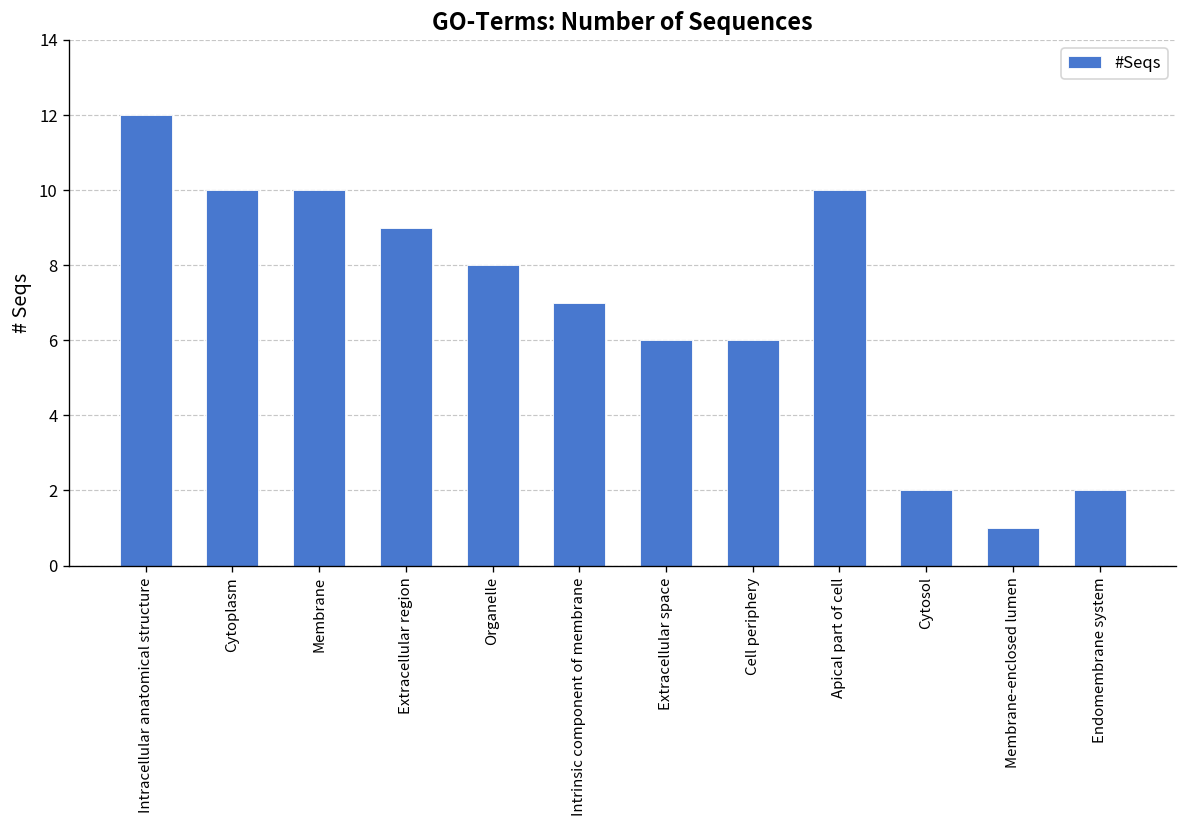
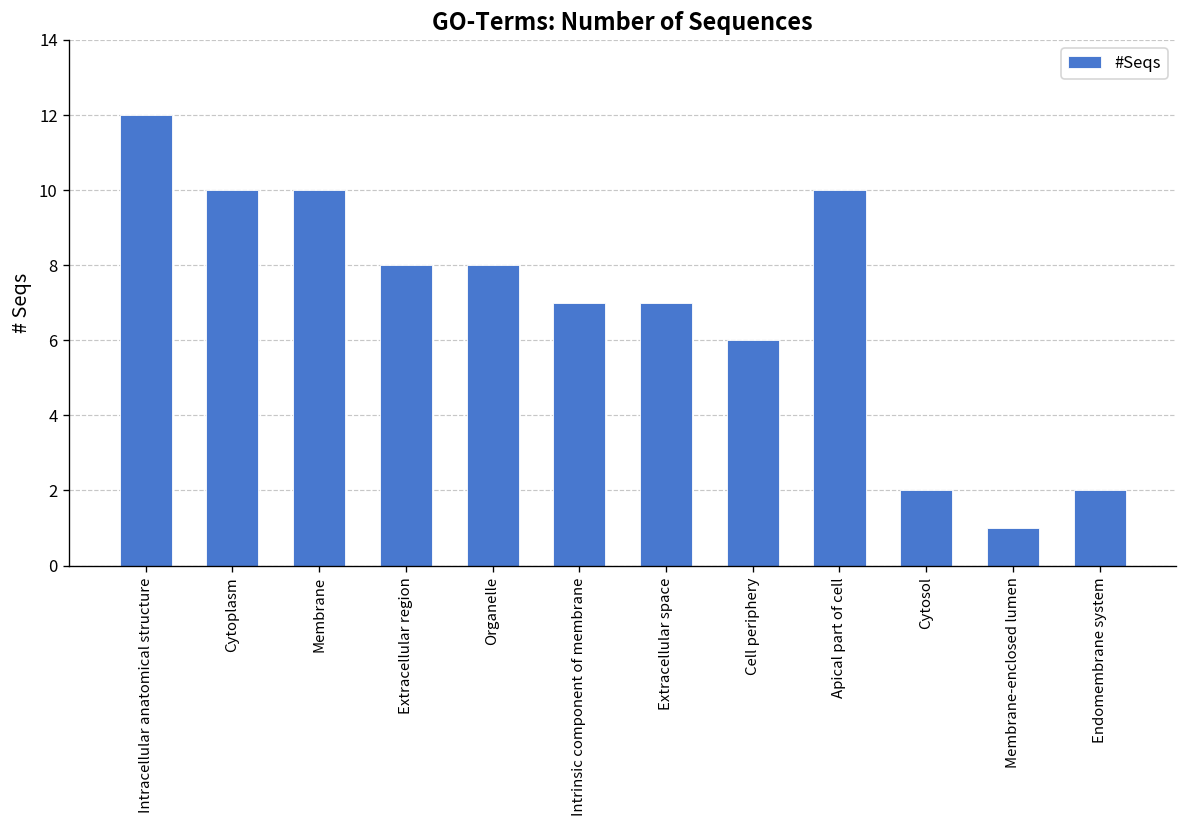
Extracellular region: 9 -> 8
Extracellular space: 6 -> 7
